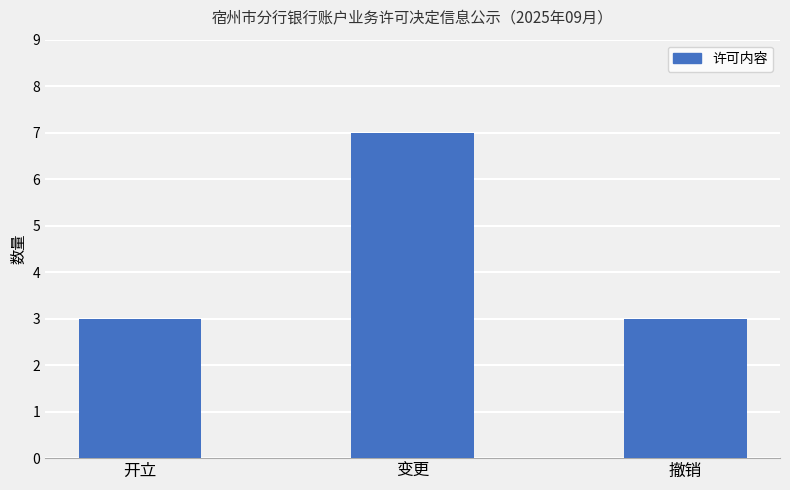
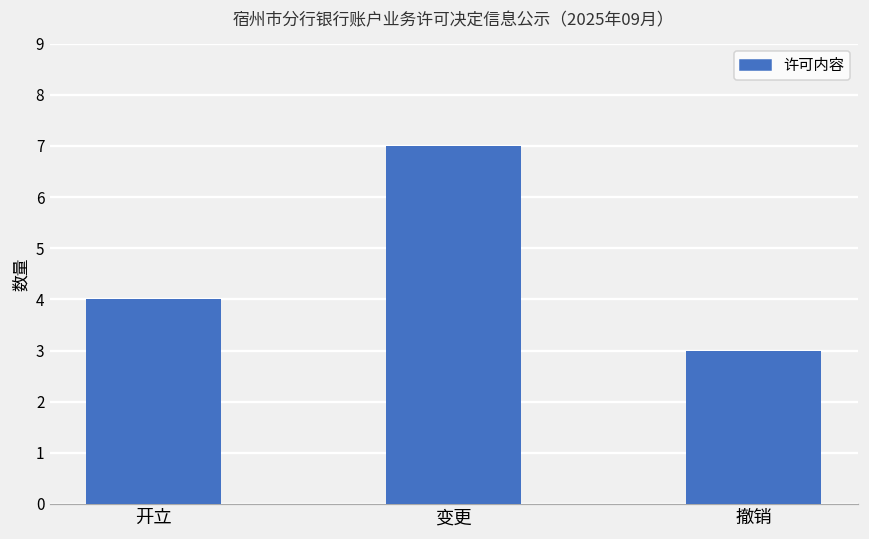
开立: 3 -> 4
